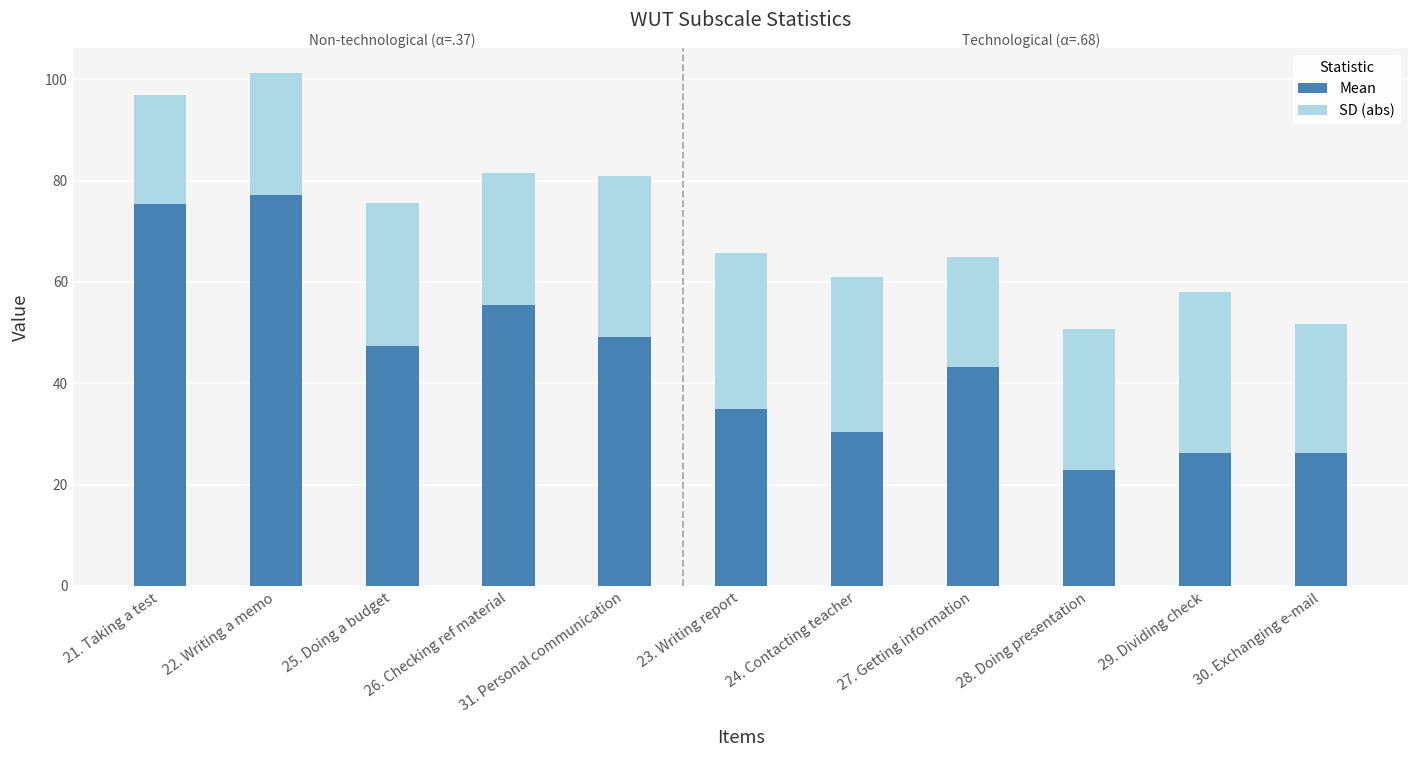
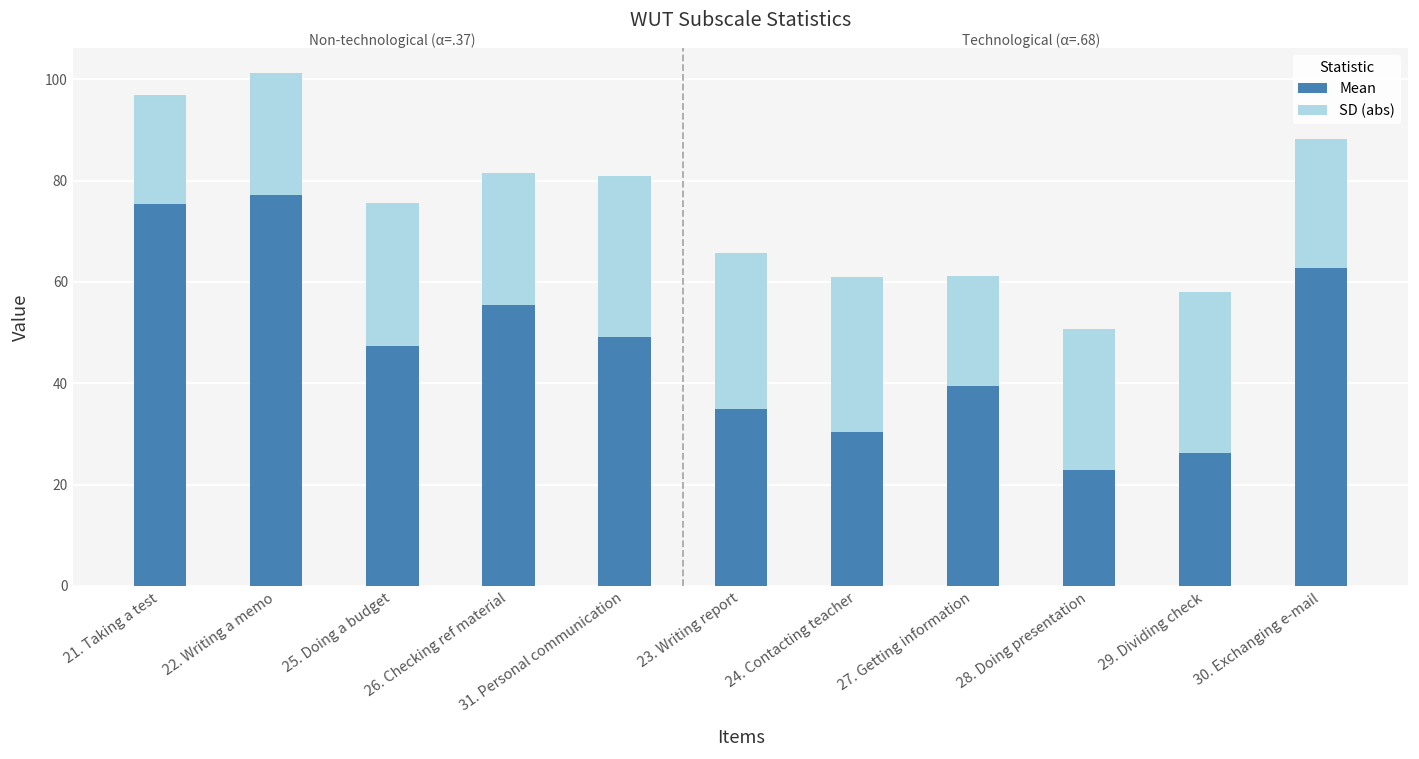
Mean, 27. Getting information: 43 -> 40
Mean, 30. Exchanging e-mail: 26 -> 63
